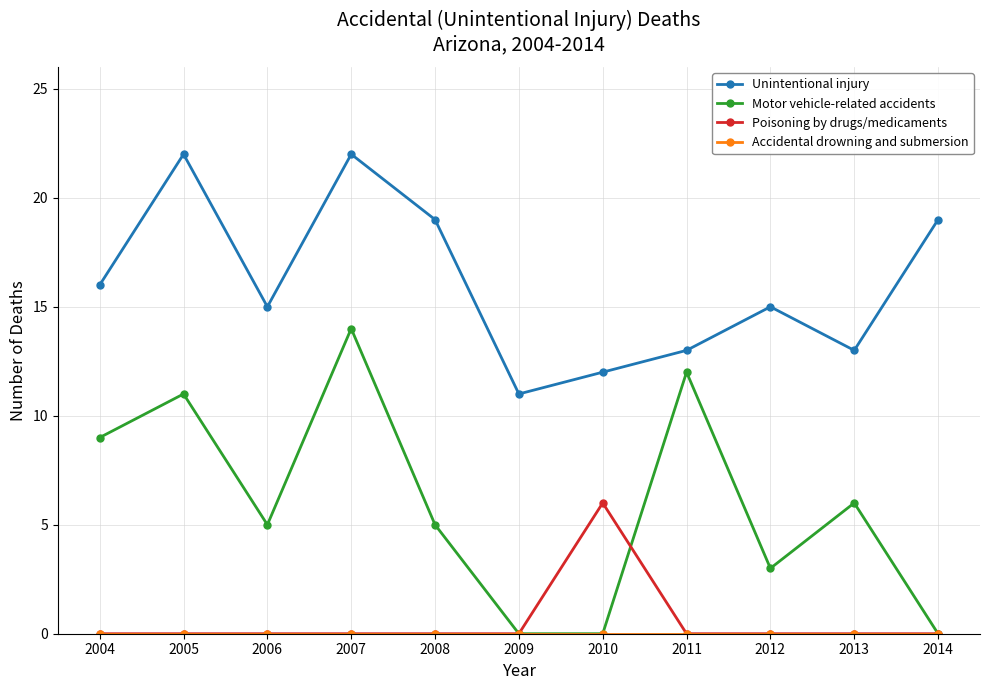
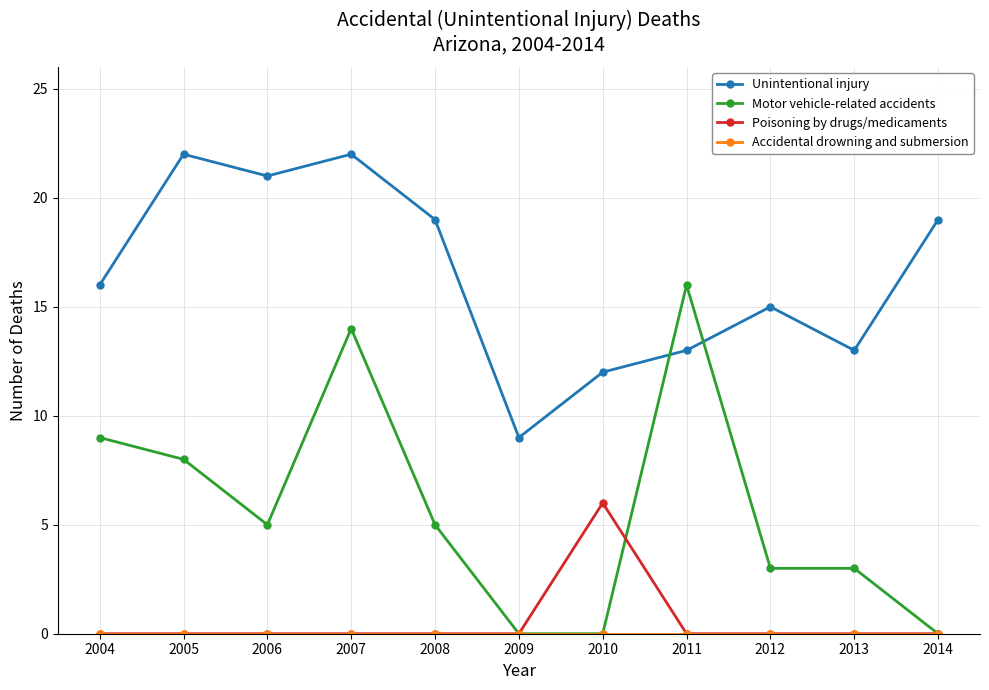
Motor vehicle-related accidents, 2005: 11 -> 8
Unintentional injury, 2006: 15 -> 21
Unintentional injury, 2009: 11 -> 9
Motor vehicle-related accidents, 2011: 12 -> 16
Motor vehicle-related accidents, 2013: 6 -> 3
